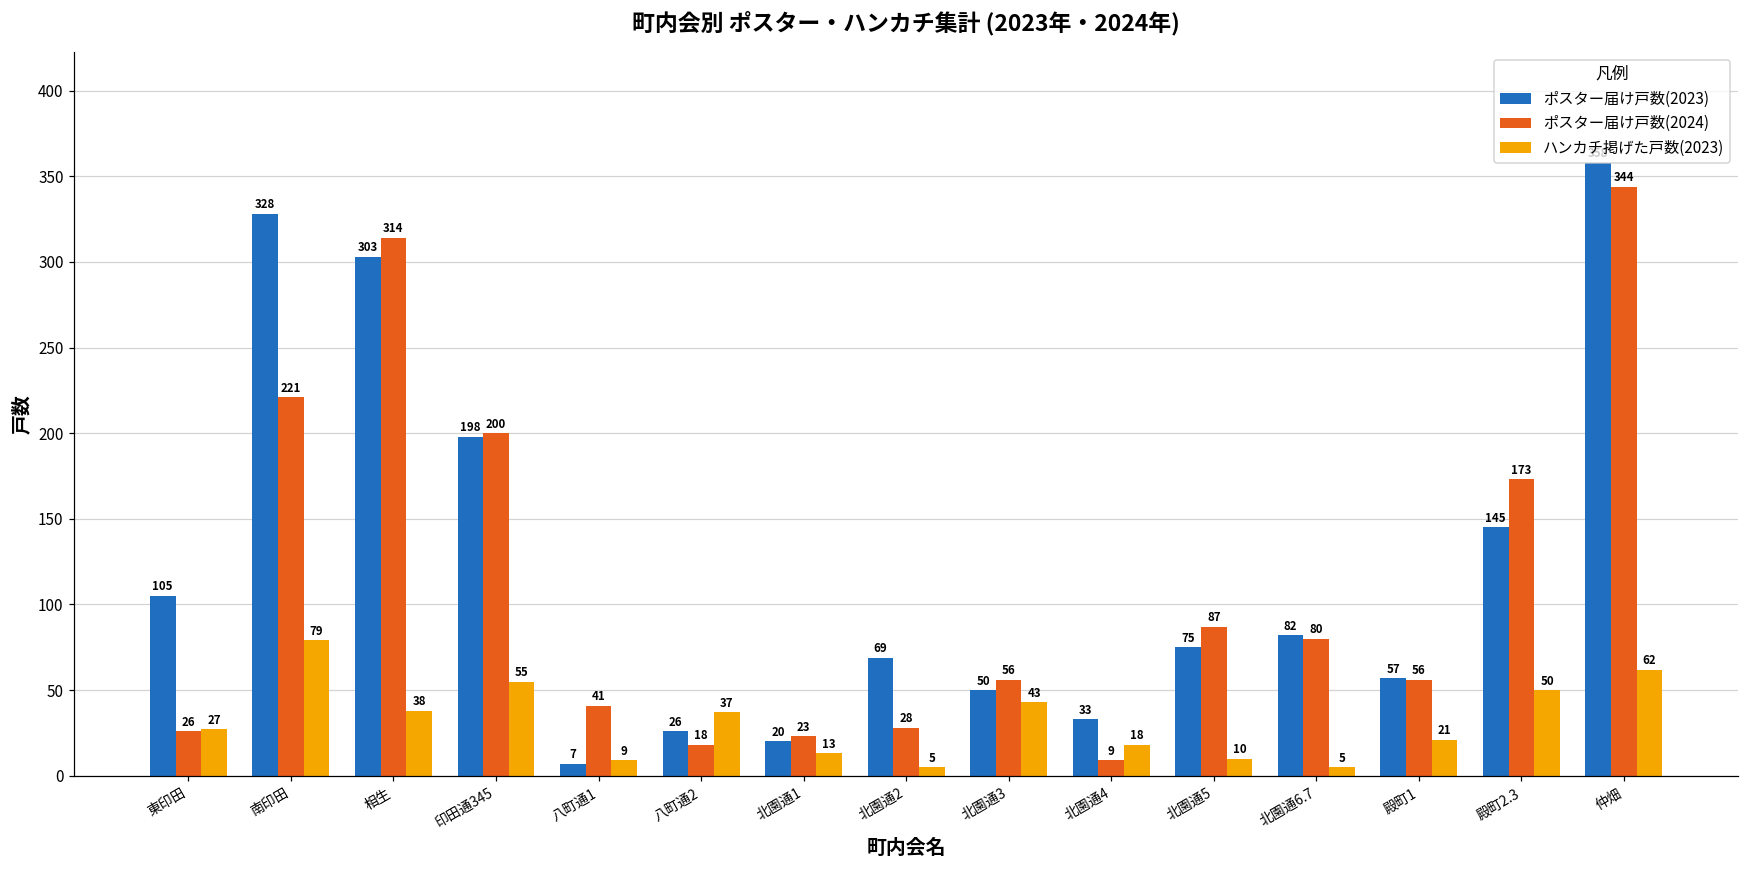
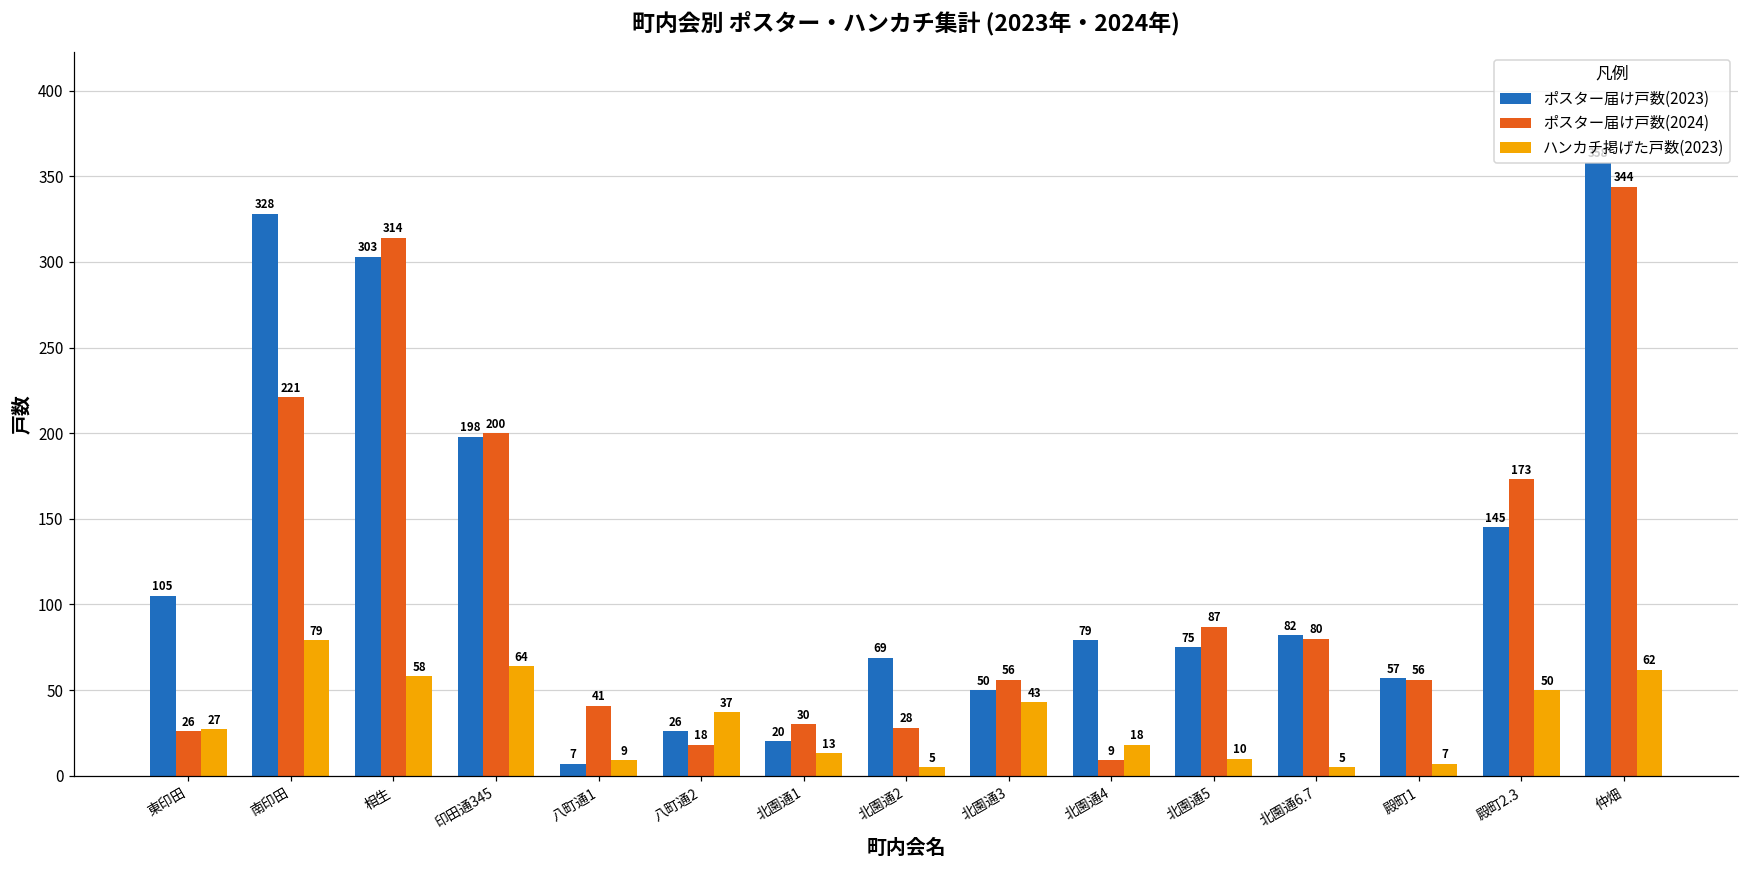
ハンカチ掲げた戸数(2023), 相生: 38 -> 58
ハンカチ掲げた戸数(2023), 印田通345: 55 -> 64
ポスター届け戸数(2024), 北園通1: 23 -> 30
ポスター届け戸数(2023), 北園通4: 33 -> 79
ハンカチ掲げた戸数(2023), 殿町1: 21 -> 7
